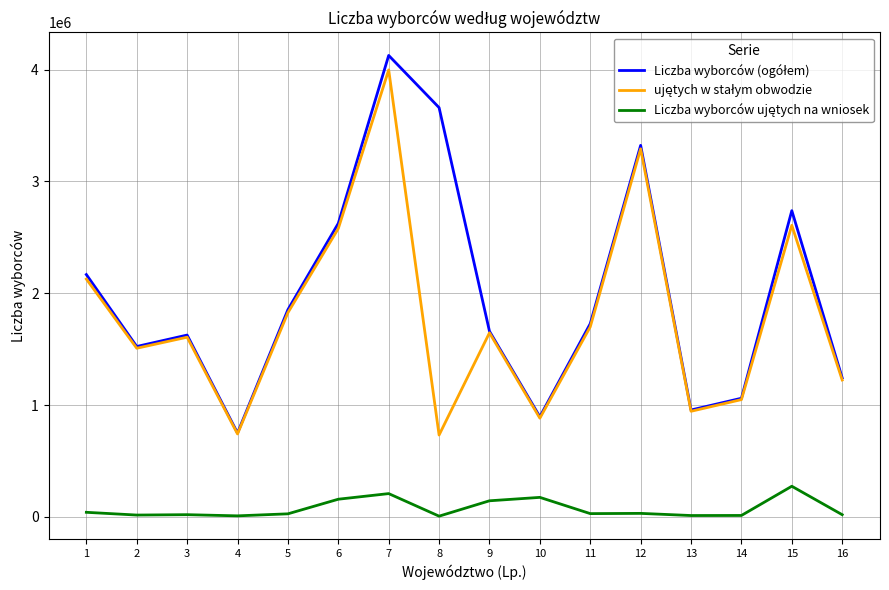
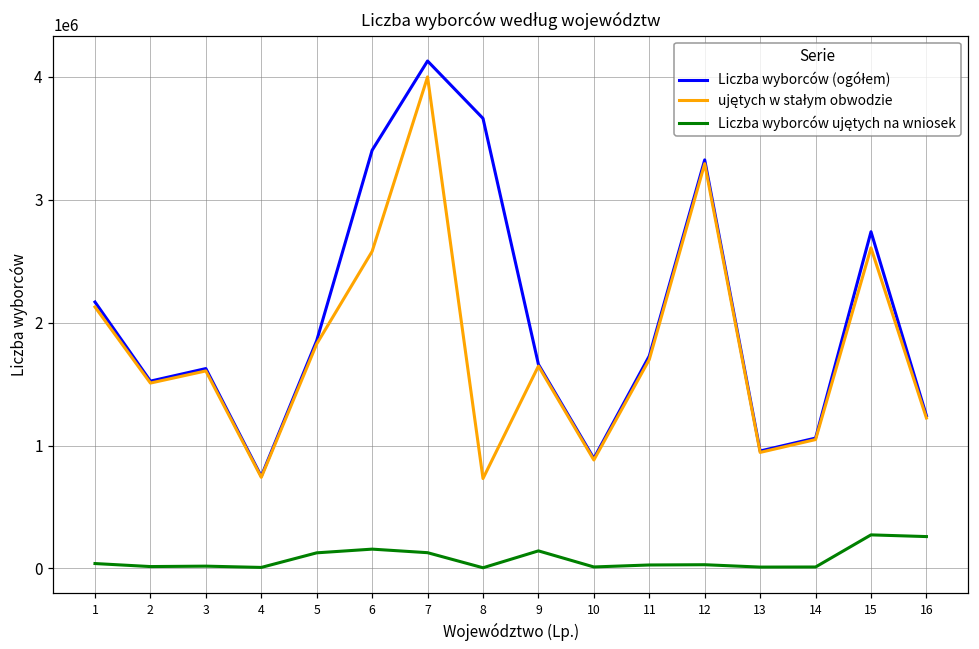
Liczba wyborców ujętych na wniosek, 5: 30000 -> 130000
Liczba wyborców (ogółem), 6: 2620000 -> 3400000
Liczba wyborców ujętych na wniosek, 7: 210000 -> 130000
Liczba wyborców ujętych na wniosek, 10: 170000 -> 10000
Liczba wyborców ujętych na wniosek, 16: 20000 -> 260000
